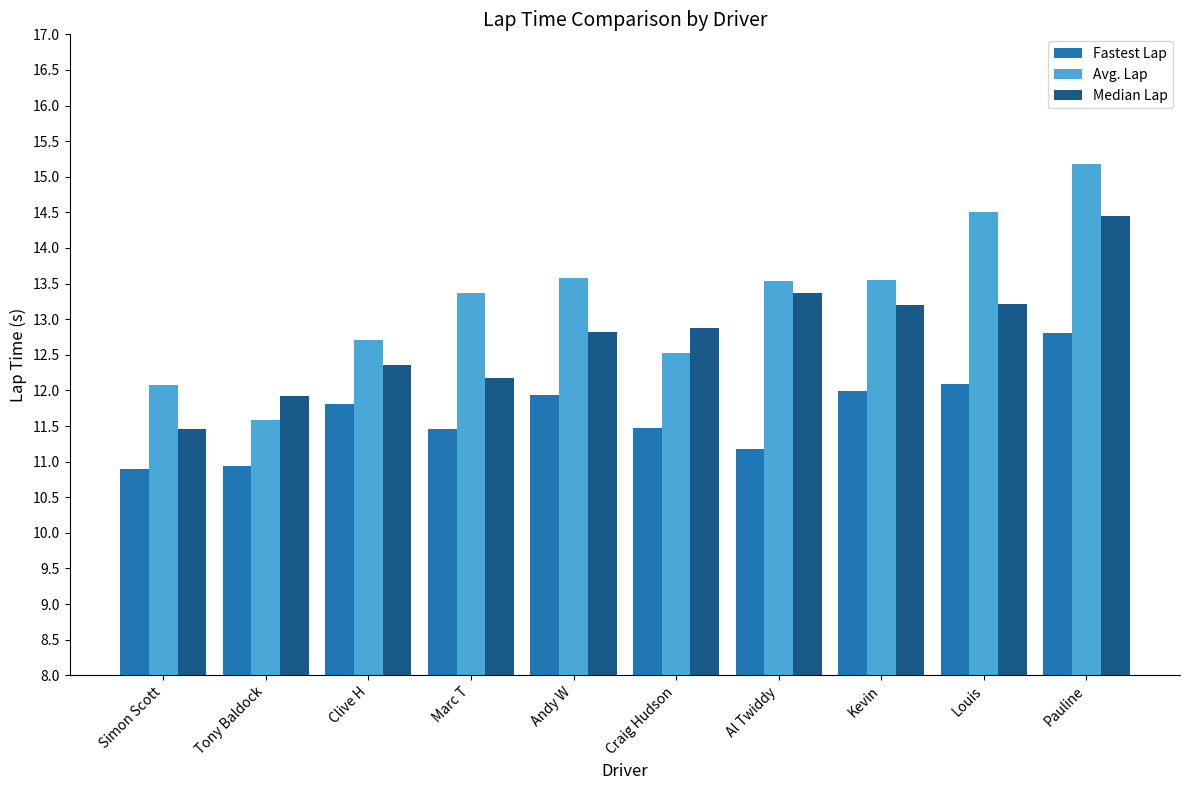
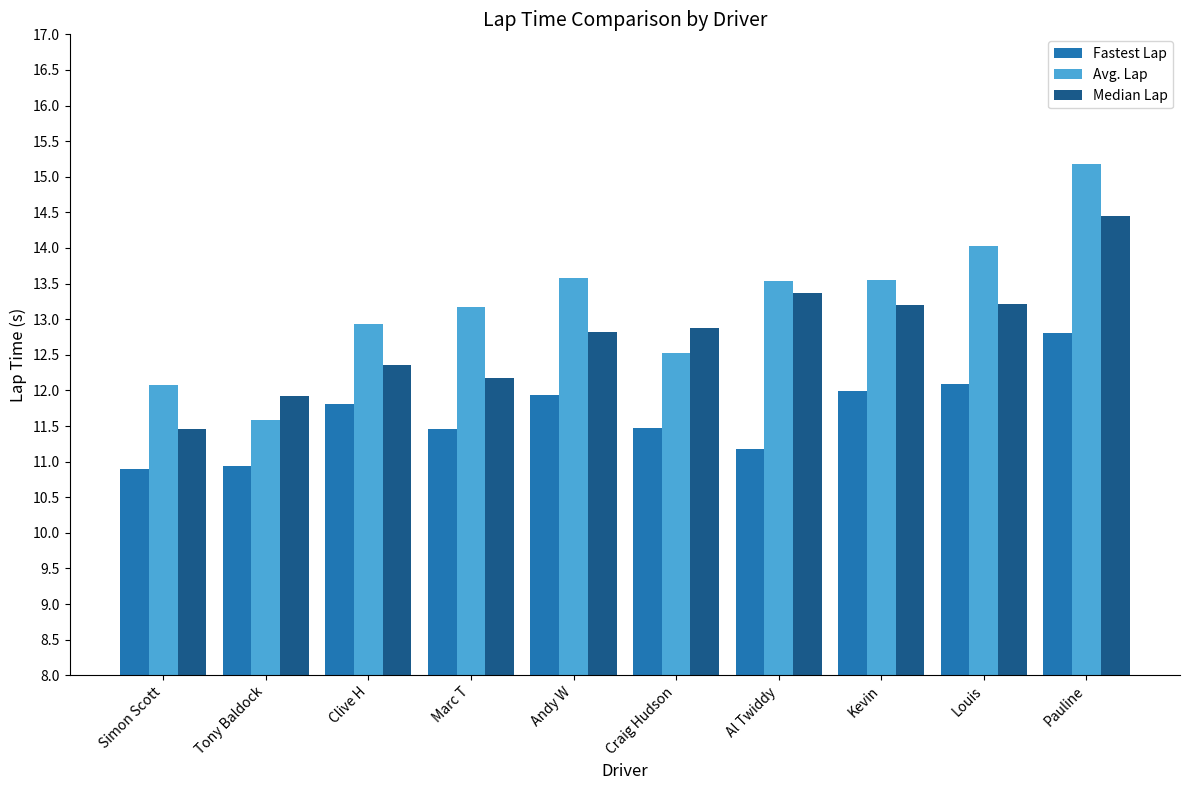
Avg. Lap, Clive H: 12.7 -> 12.9
Avg. Lap, Marc T: 13.4 -> 13.2
Avg. Lap, Louis: 14.5 -> 14.0
